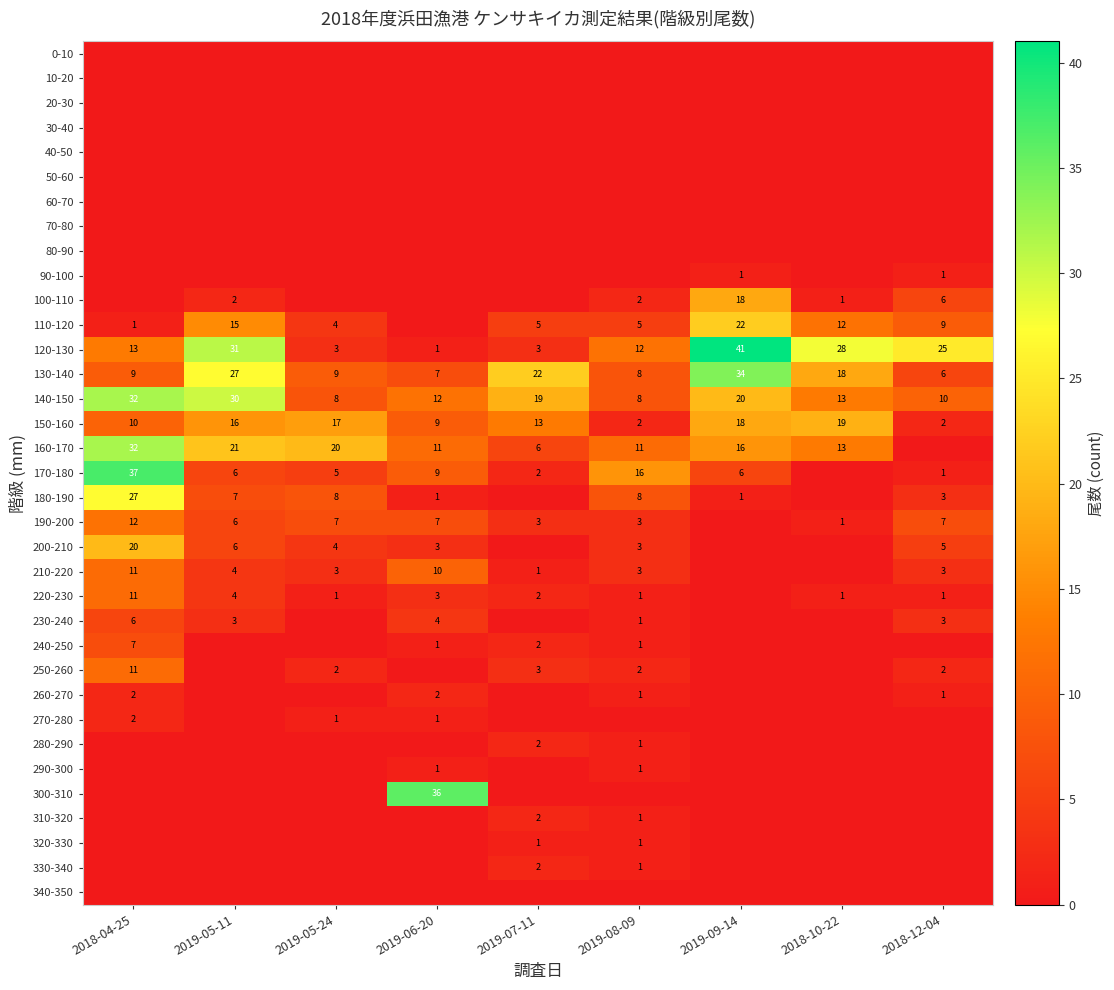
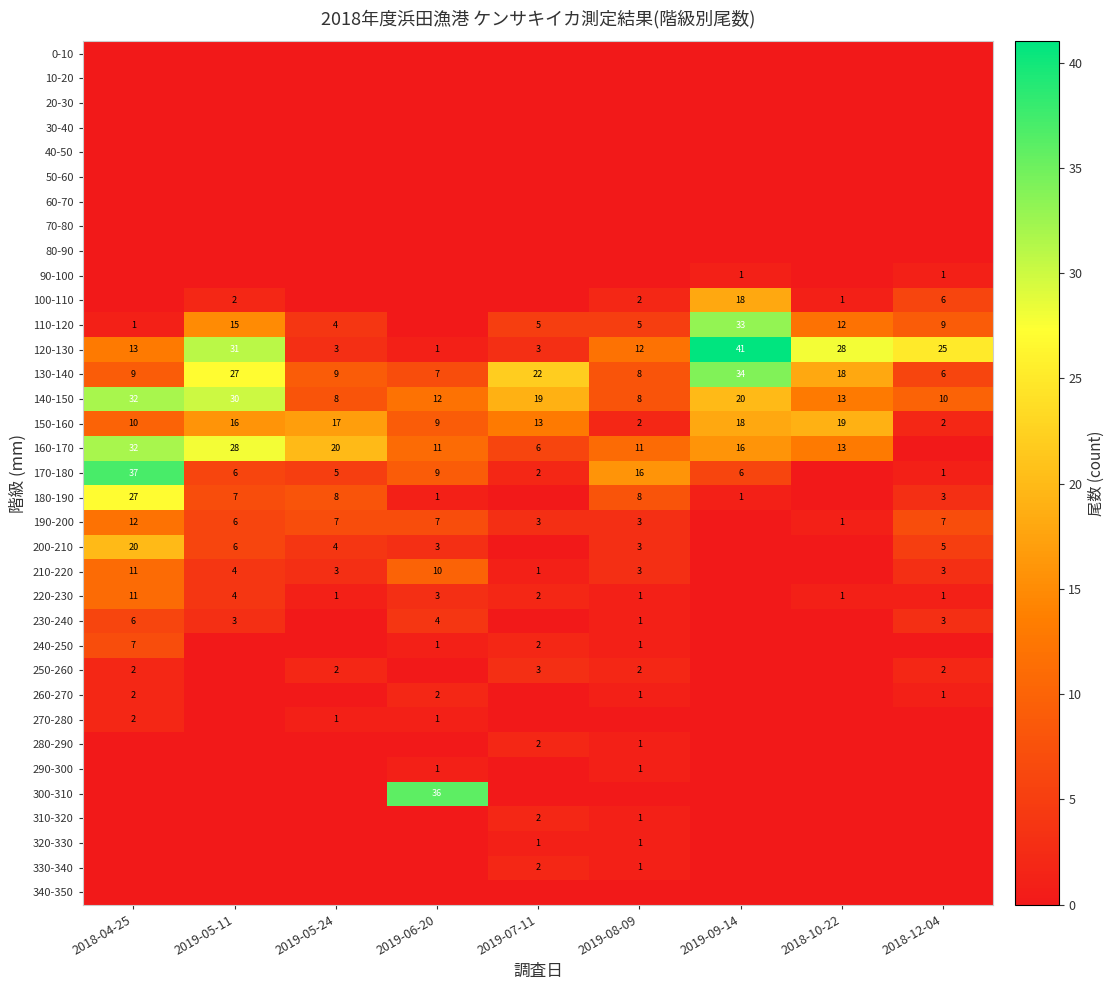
110-120, 2019-09-14: 22 -> 33
160-170, 2019-05-11: 21 -> 28
250-260, 2018-04-25: 11 -> 2
